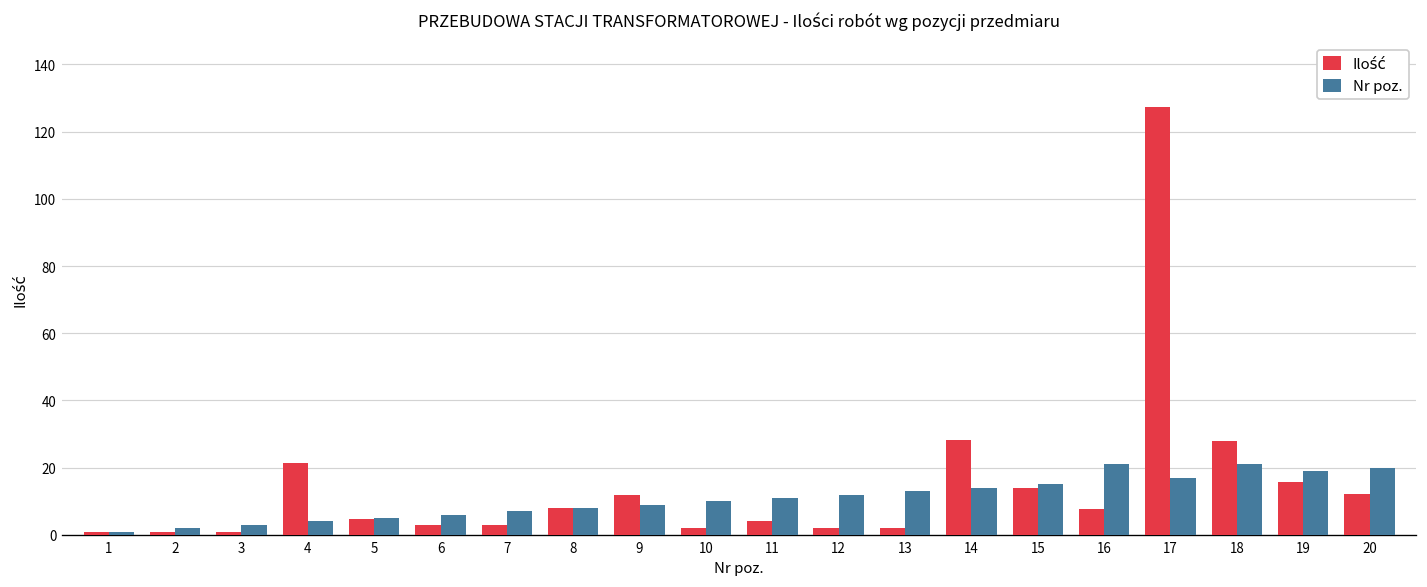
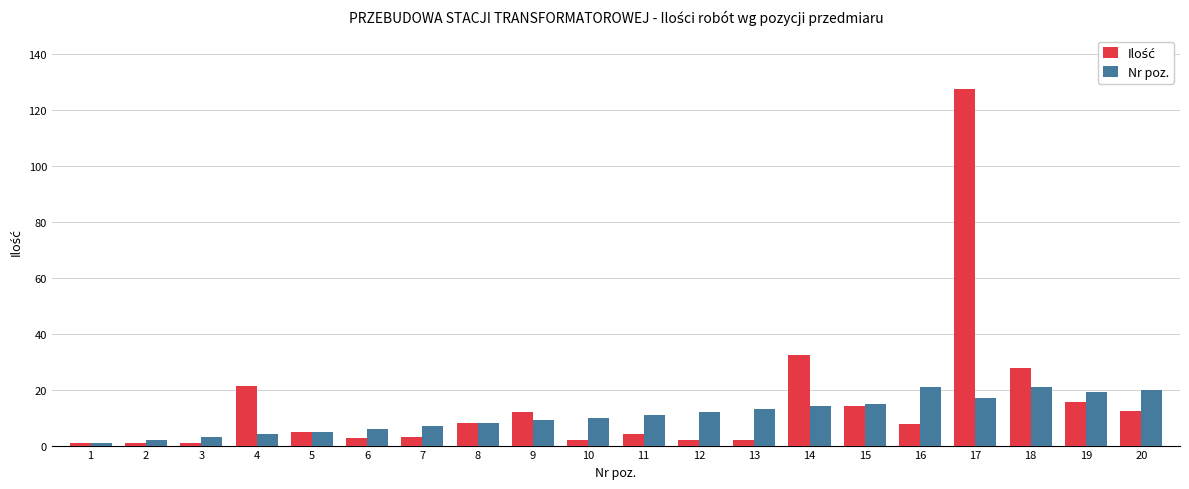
Ilość, 14: 28 -> 33
